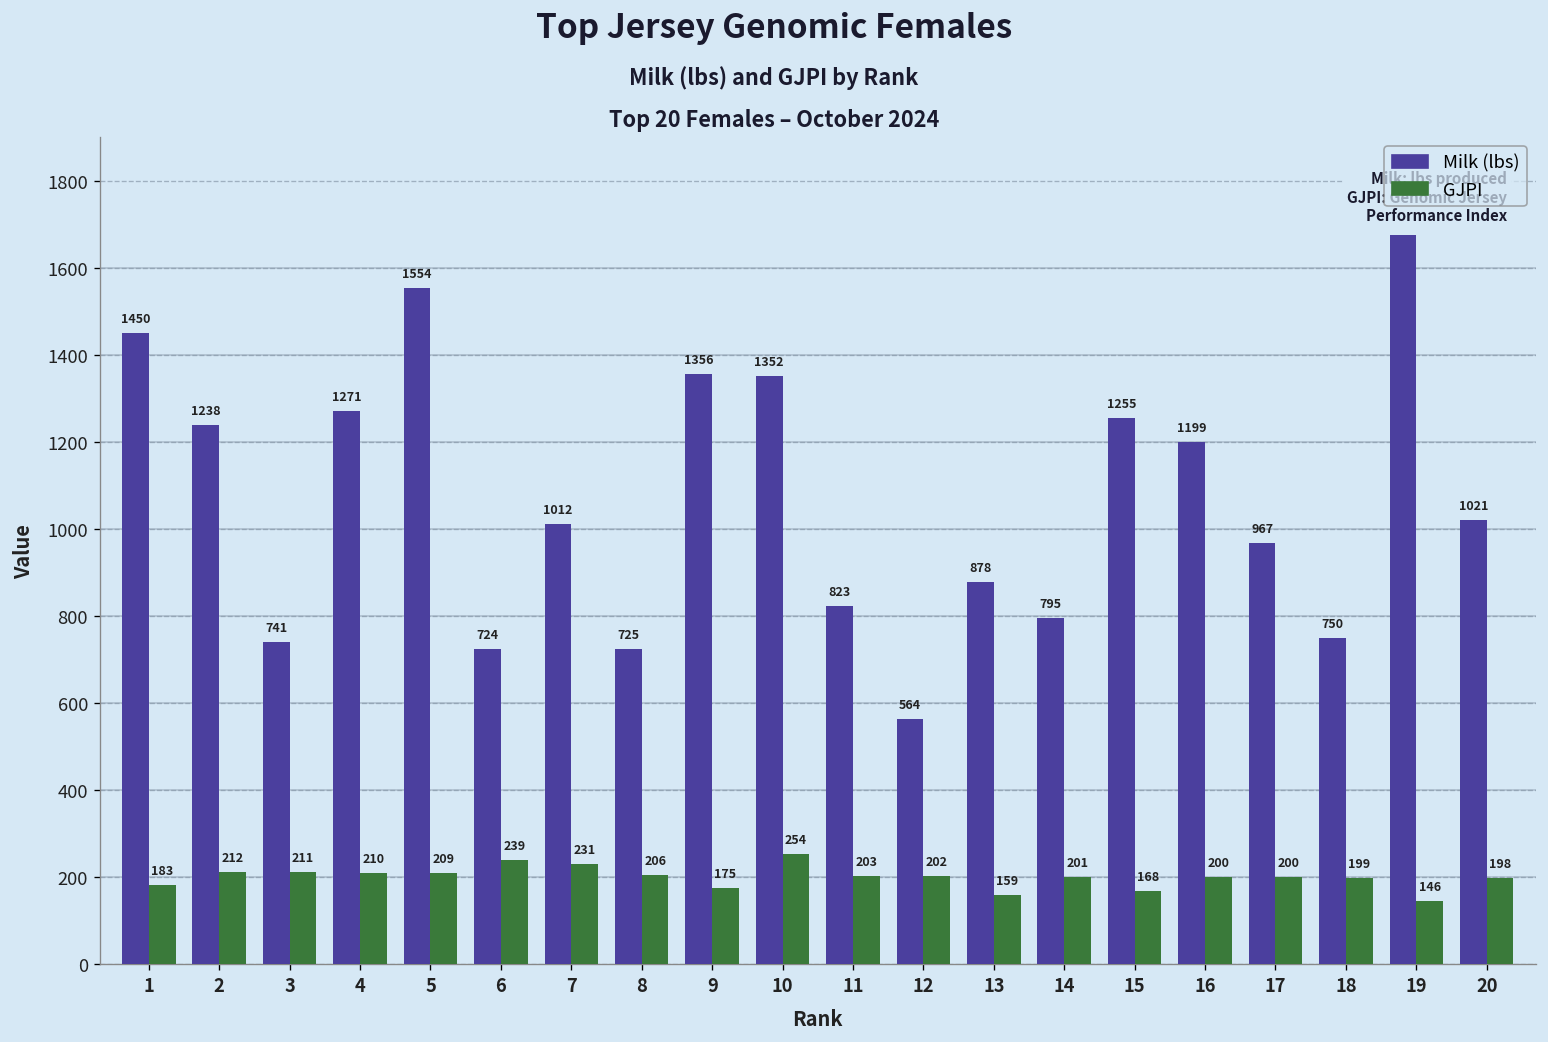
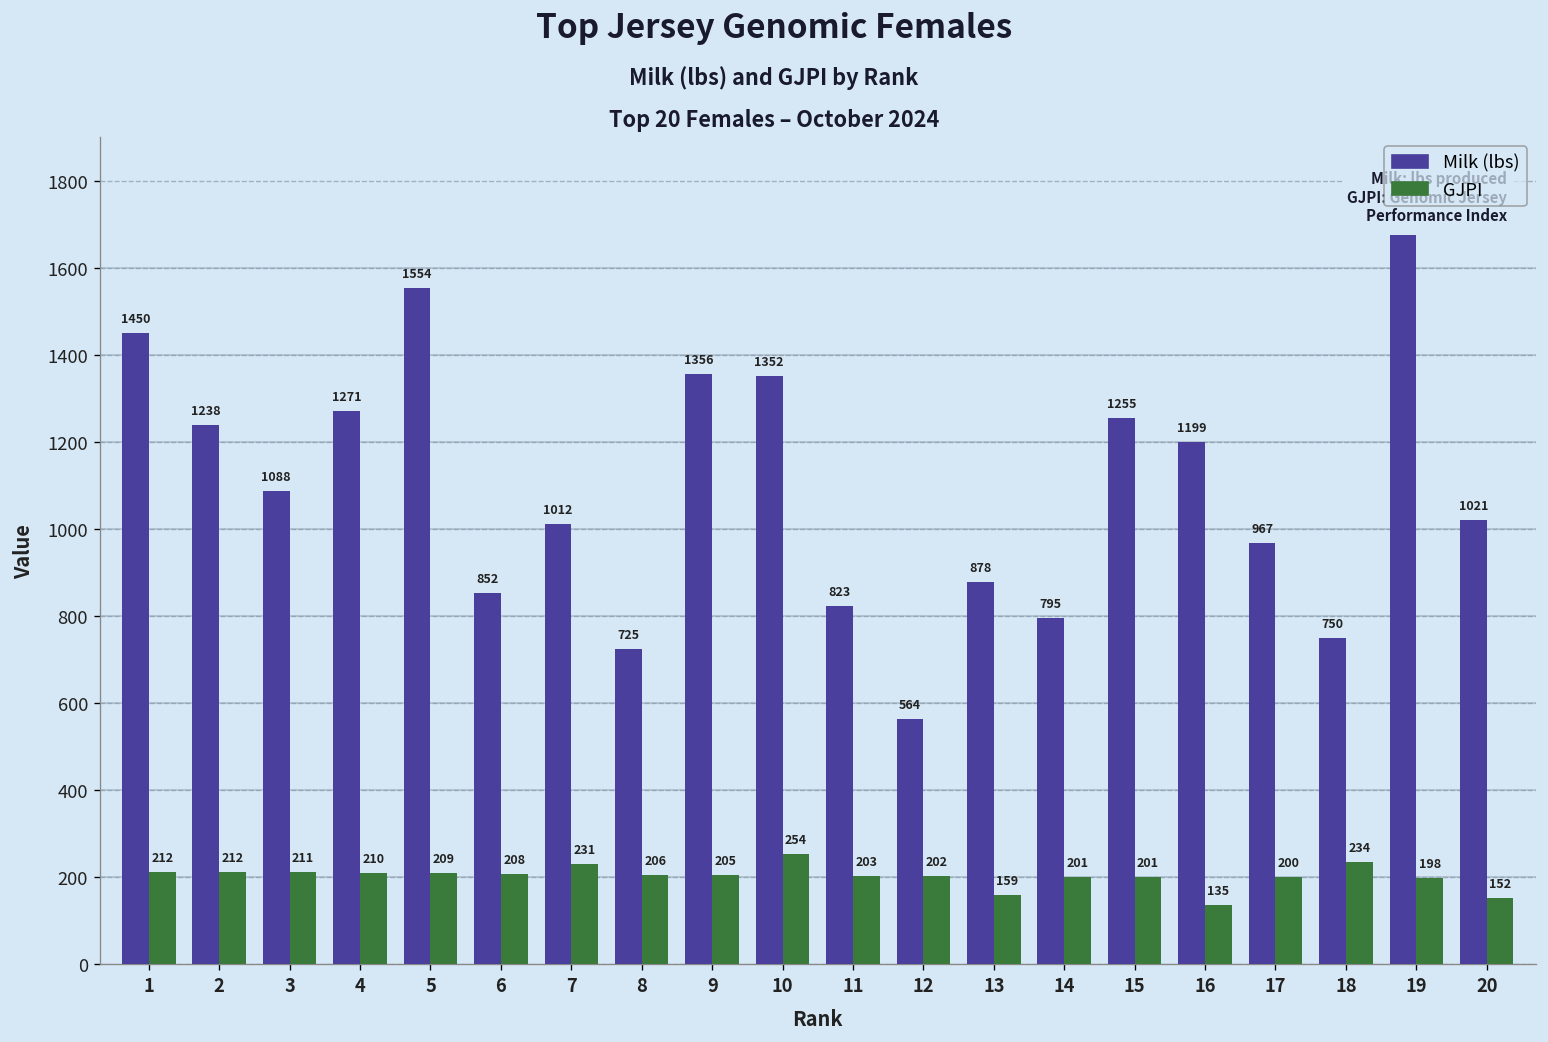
GJPI, 1: 183 -> 212
Milk (lbs), 3: 741 -> 1088
Milk (lbs), 6: 724 -> 852
GJPI, 6: 239 -> 208
GJPI, 9: 175 -> 205
GJPI, 15: 168 -> 201
GJPI, 16: 200 -> 135
GJPI, 18: 199 -> 234
GJPI, 19: 146 -> 198
GJPI, 20: 198 -> 152
